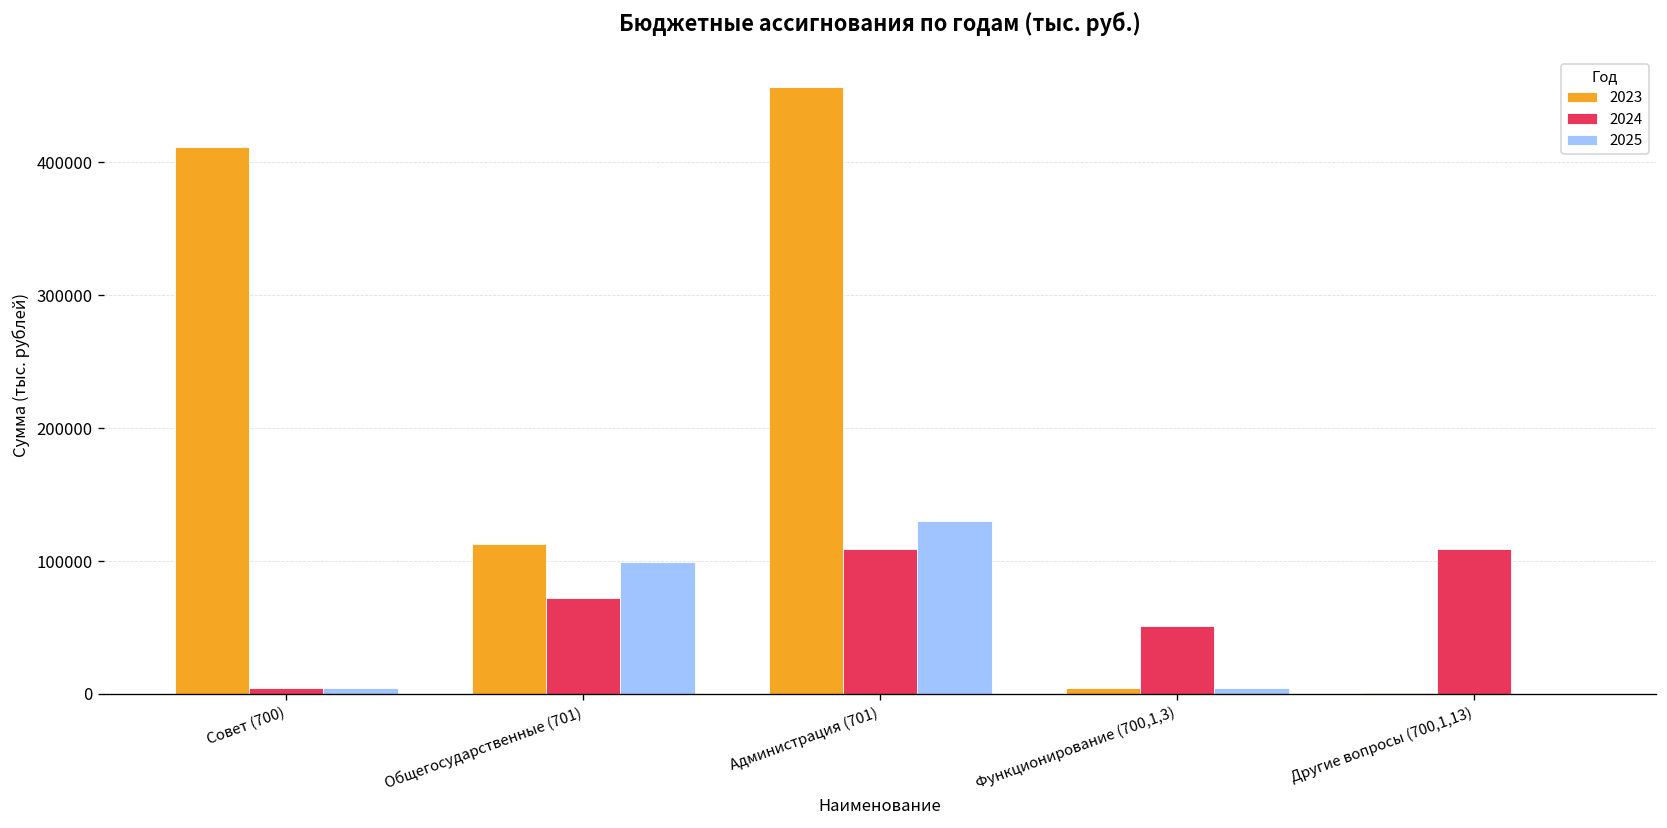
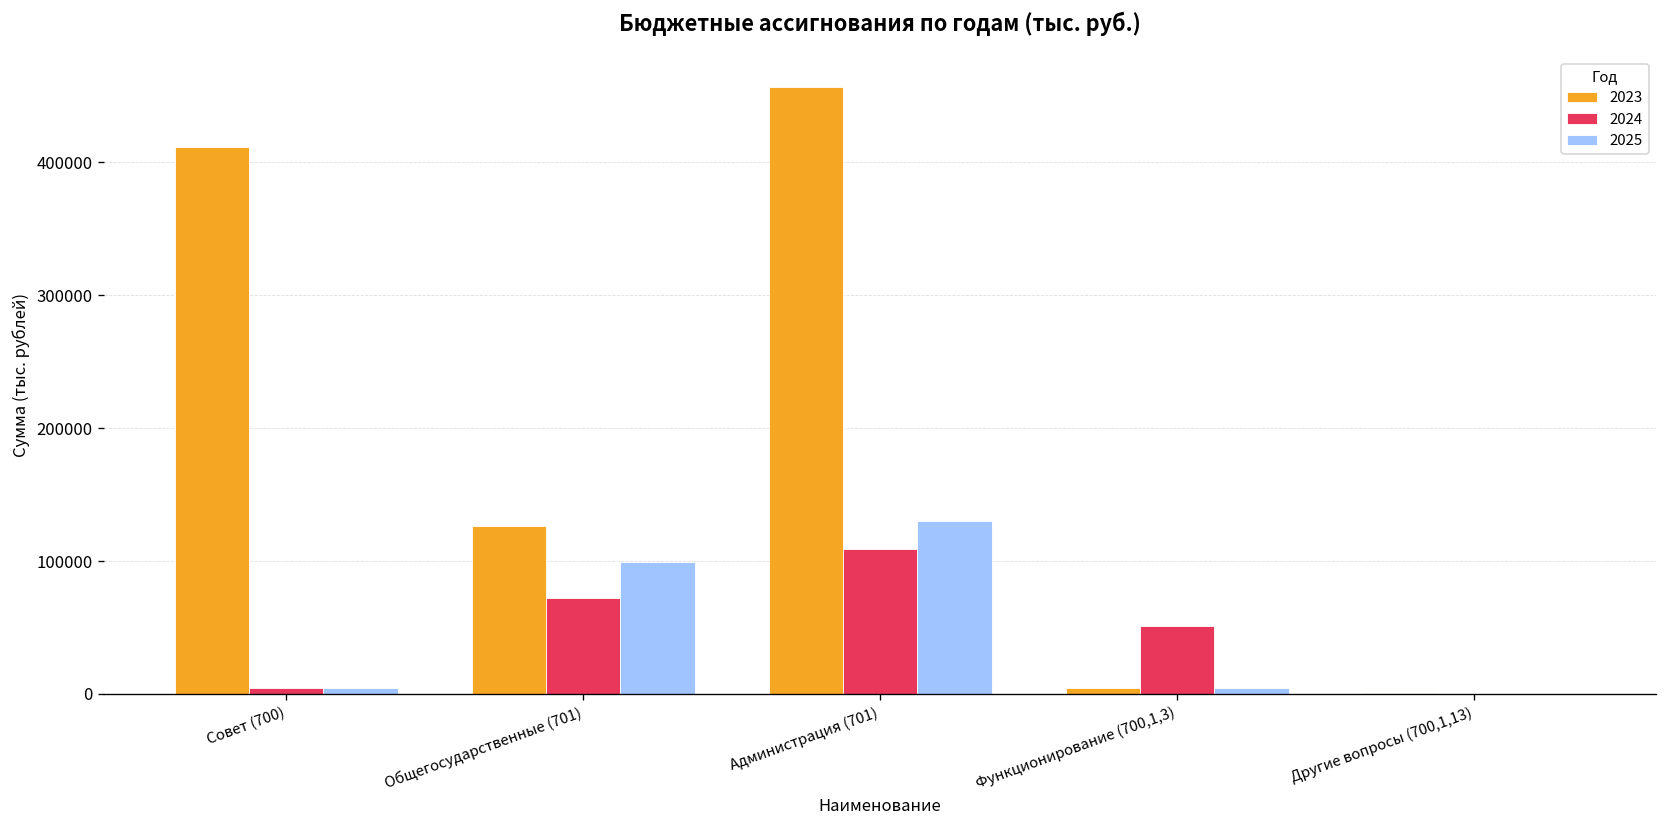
2023, Общегосударственные (701): 113000 -> 127000
2024, Другие вопросы (700,1,13): 109000 -> 0
